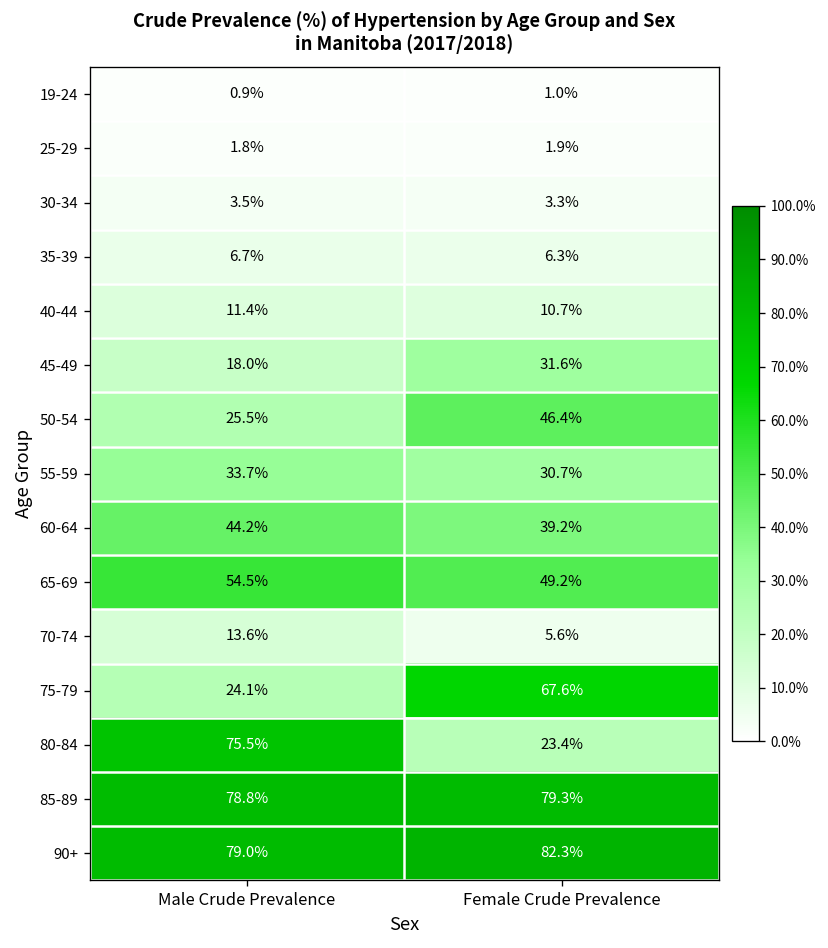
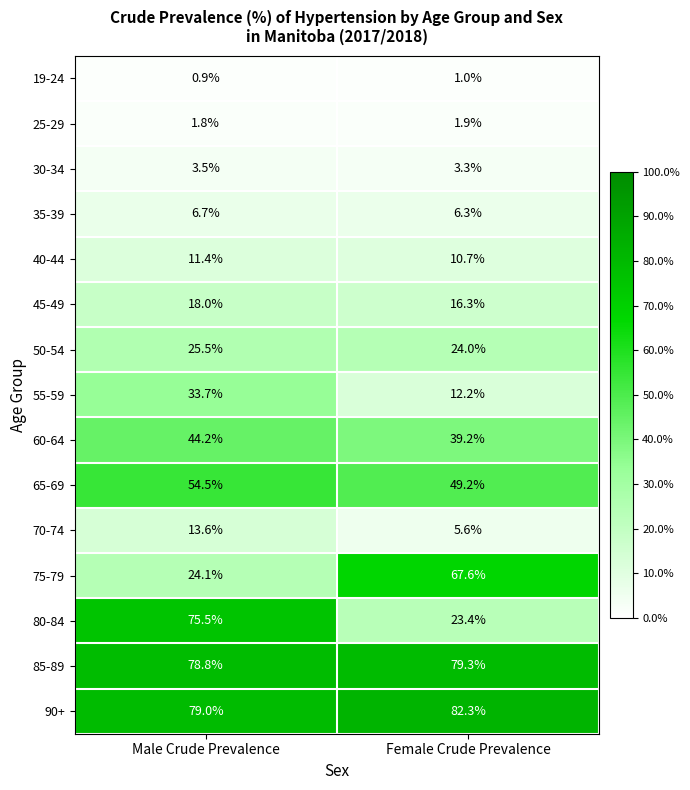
45-49, Female Crude Prevalence: 31.6% -> 16.3%
50-54, Female Crude Prevalence: 46.4% -> 24.0%
55-59, Female Crude Prevalence: 30.7% -> 12.2%
